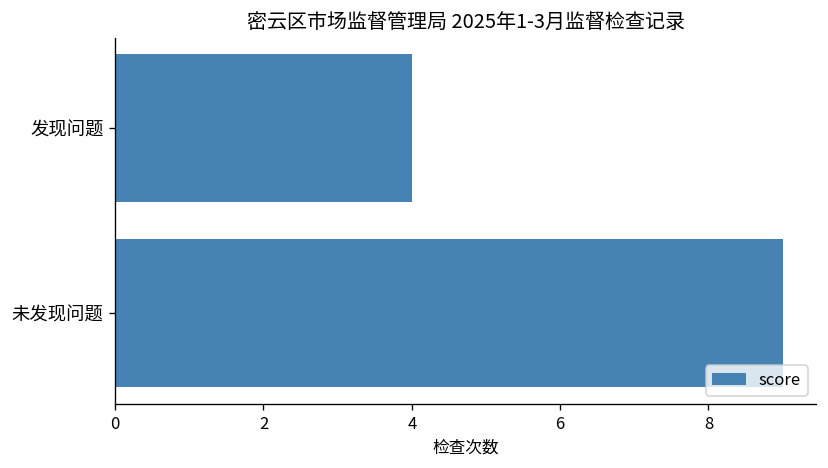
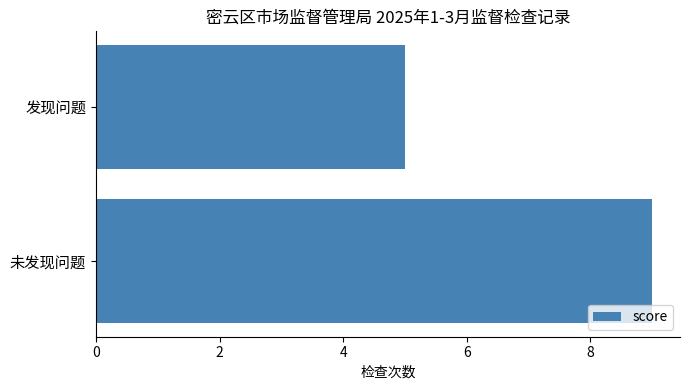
发现问题: 4 -> 5
